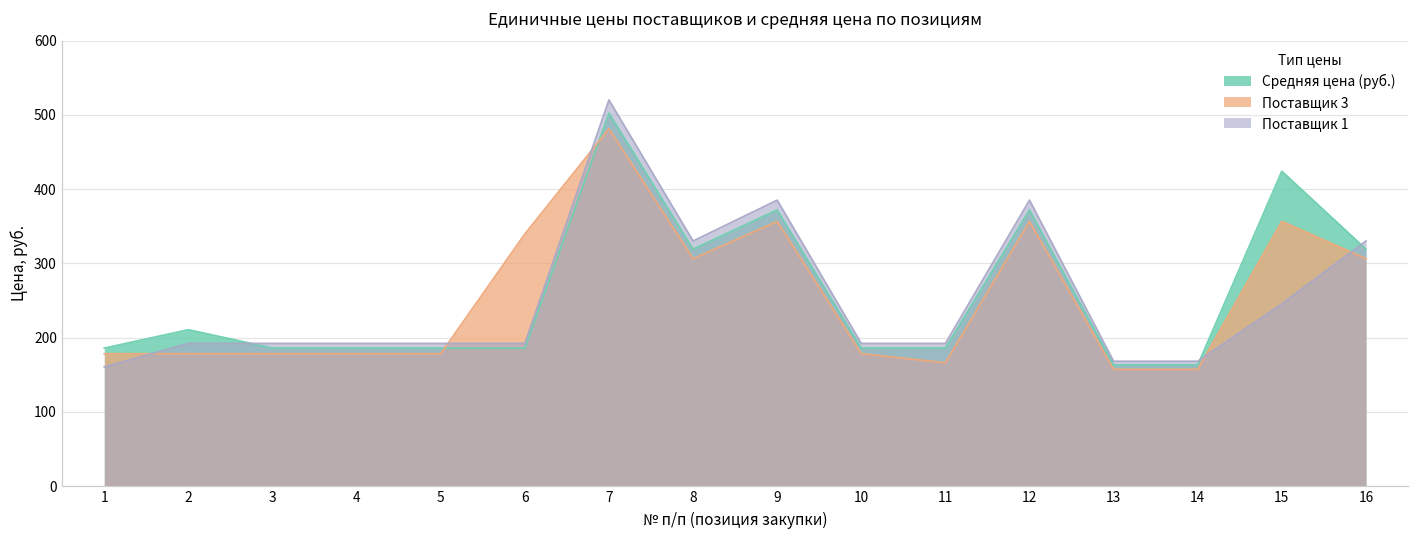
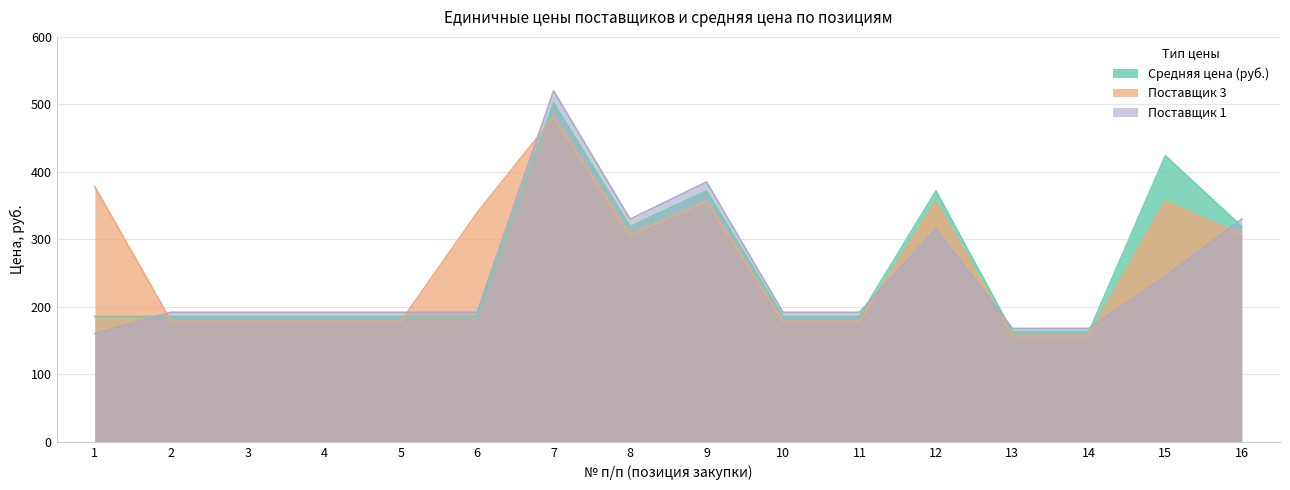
Поставщик 3, 1: 180 -> 380
Средняя цена (руб.), 2: 210 -> 190
Поставщик 3, 11: 170 -> 180
Поставщик 1, 12: 390 -> 320
